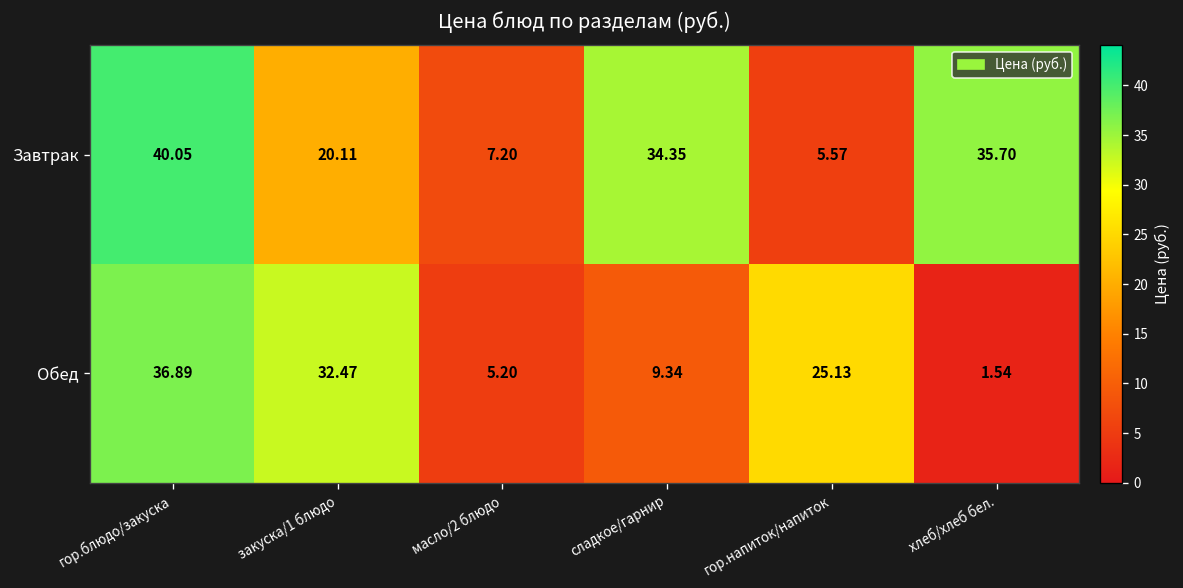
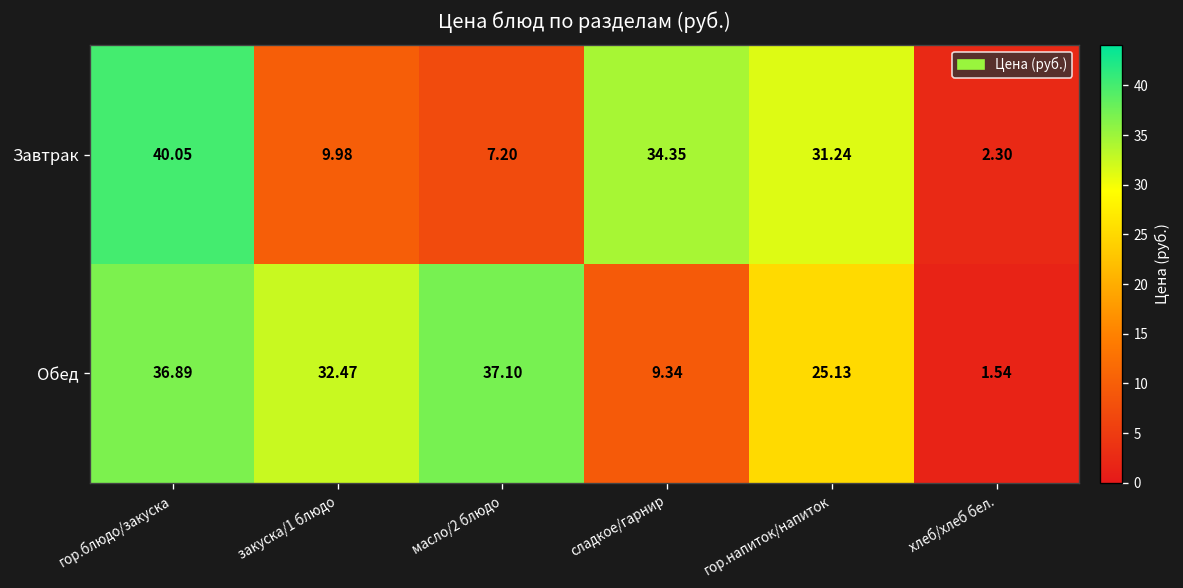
Завтрак, закуска/1 блюдо: 20.11 -> 9.98
Завтрак, гор.напиток/напиток: 5.57 -> 31.24
Завтрак, хлеб/хлеб бел.: 35.70 -> 2.30
Обед, масло/2 блюдо: 5.20 -> 37.10
